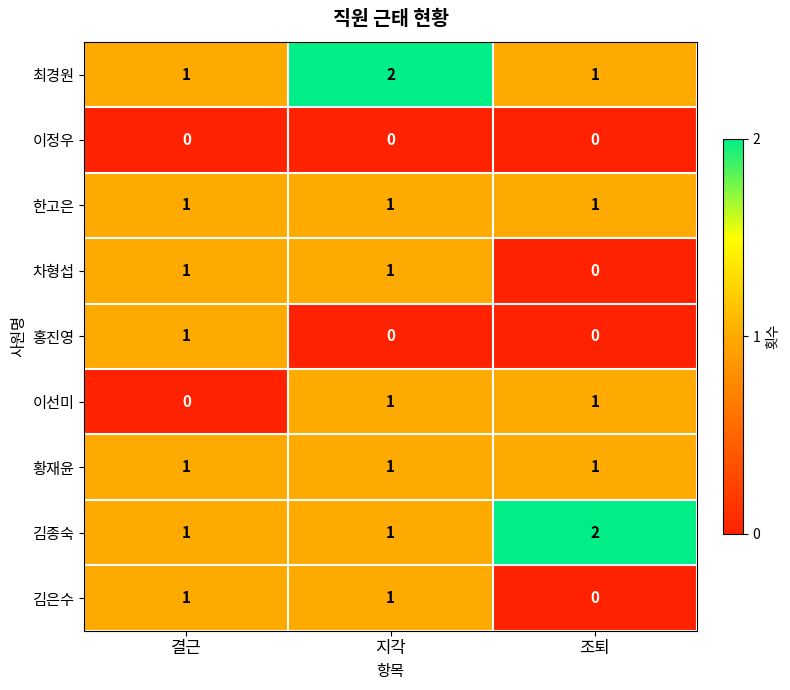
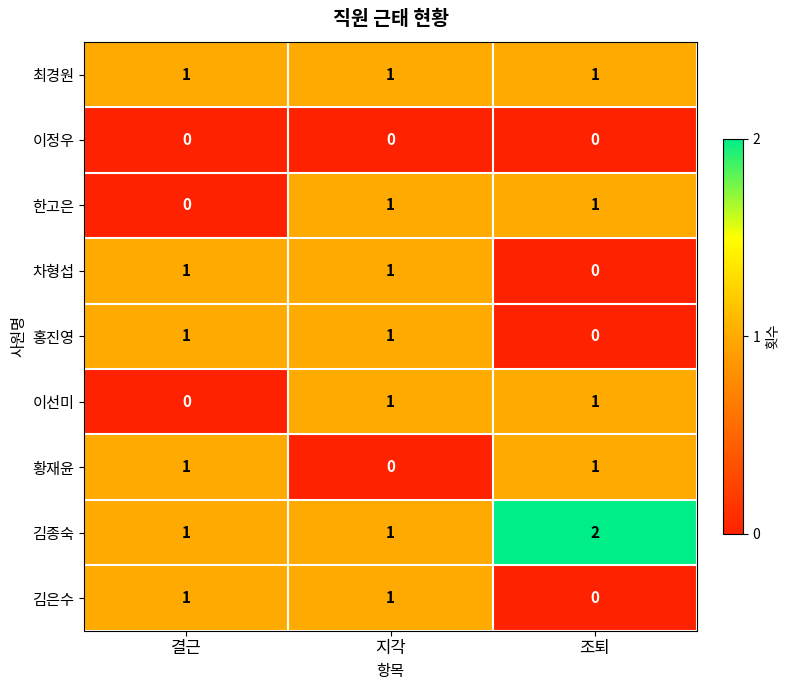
최경원, 지각: 2 -> 1
한고은, 결근: 1 -> 0
홍진영, 지각: 0 -> 1
황재윤, 지각: 1 -> 0
